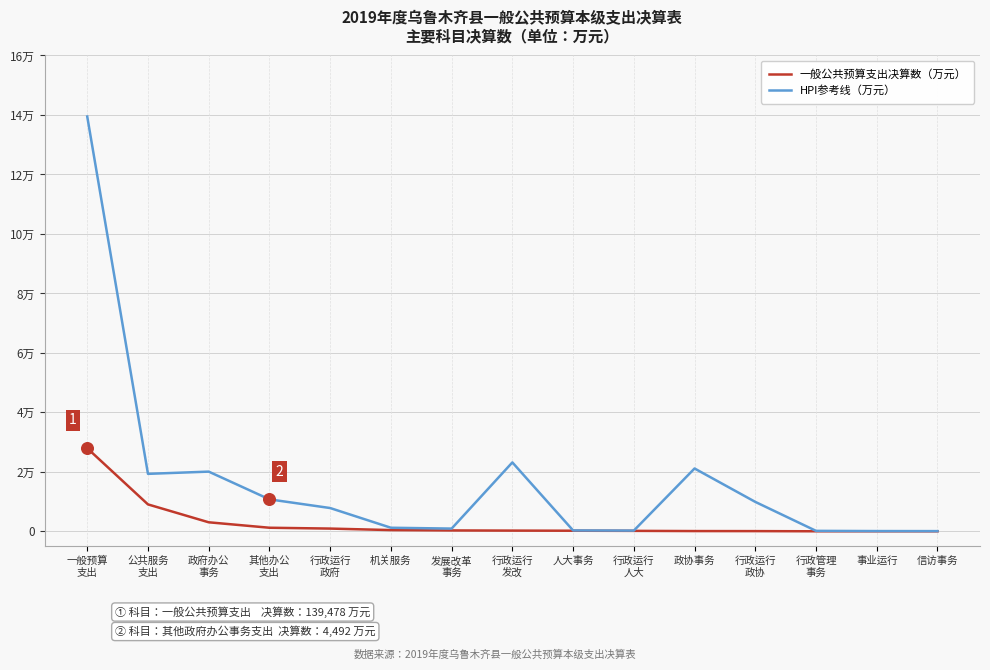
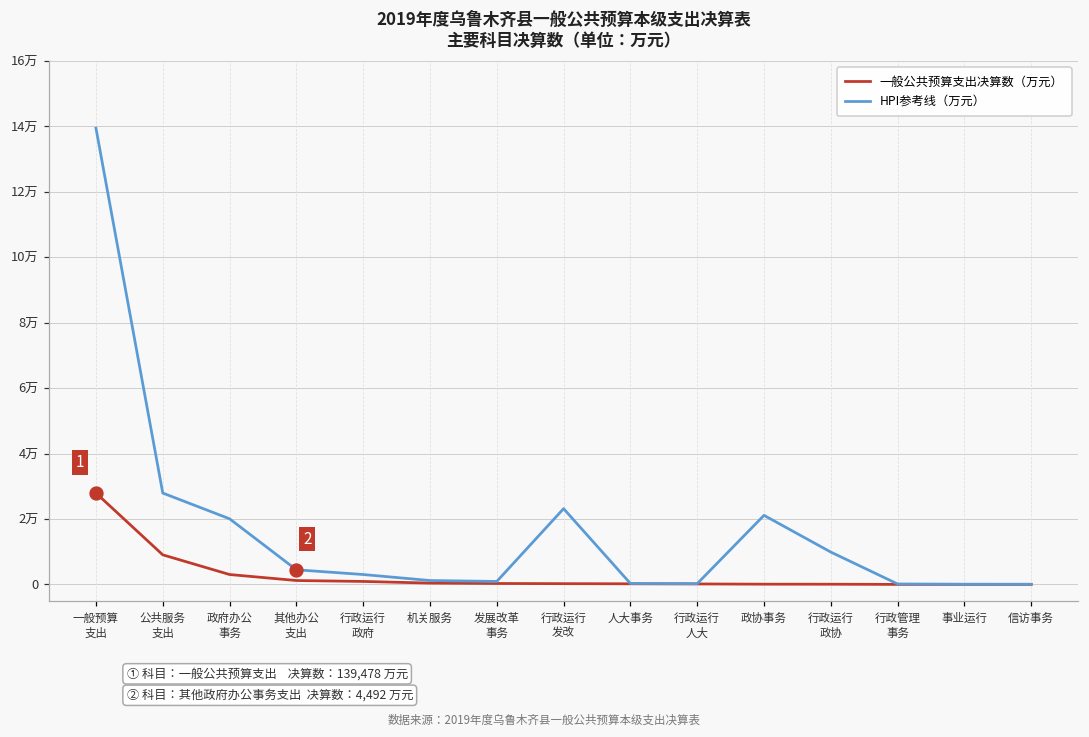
HPI参考线（万元）, 公共服务 支出: 1.9万 -> 2.8万
HPI参考线（万元）, 其他办公 支出: 1.1万 -> 0.4万
HPI参考线（万元）, 行政运行 政府: 0.8万 -> 0.3万
